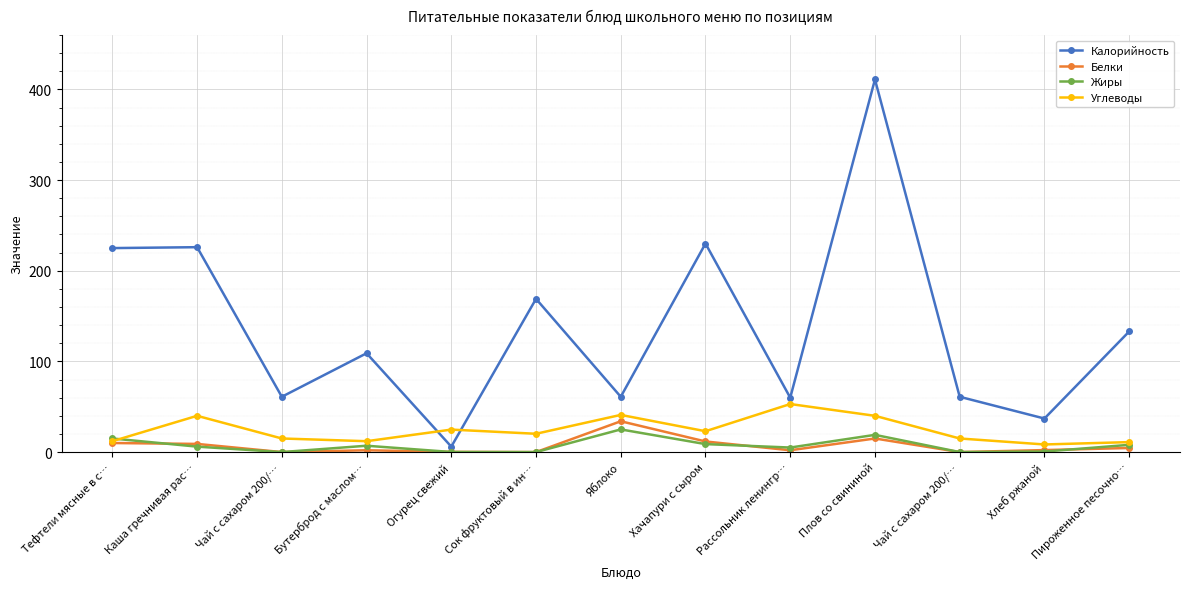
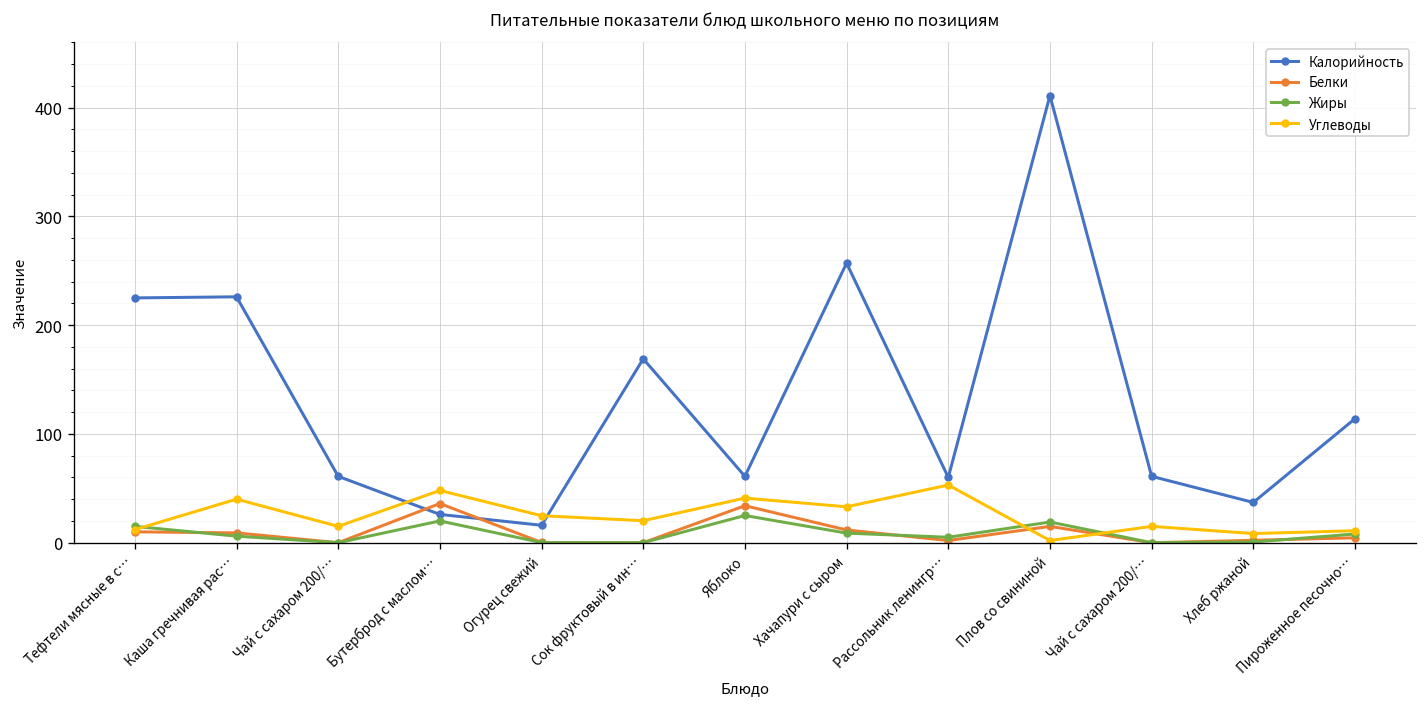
Калорийность, Бутерброд с маслом…: 110 -> 30
Белки, Бутерброд с маслом…: 0 -> 40
Жиры, Бутерброд с маслом…: 10 -> 20
Углеводы, Бутерброд с маслом…: 10 -> 50
Калорийность, Огурец свежий: 10 -> 20
Калорийность, Хачапури с сыром: 230 -> 260
Углеводы, Хачапури с сыром: 20 -> 30
Углеводы, Плов со свининой: 40 -> 0
Калорийность, Пироженное песочно…: 130 -> 110
